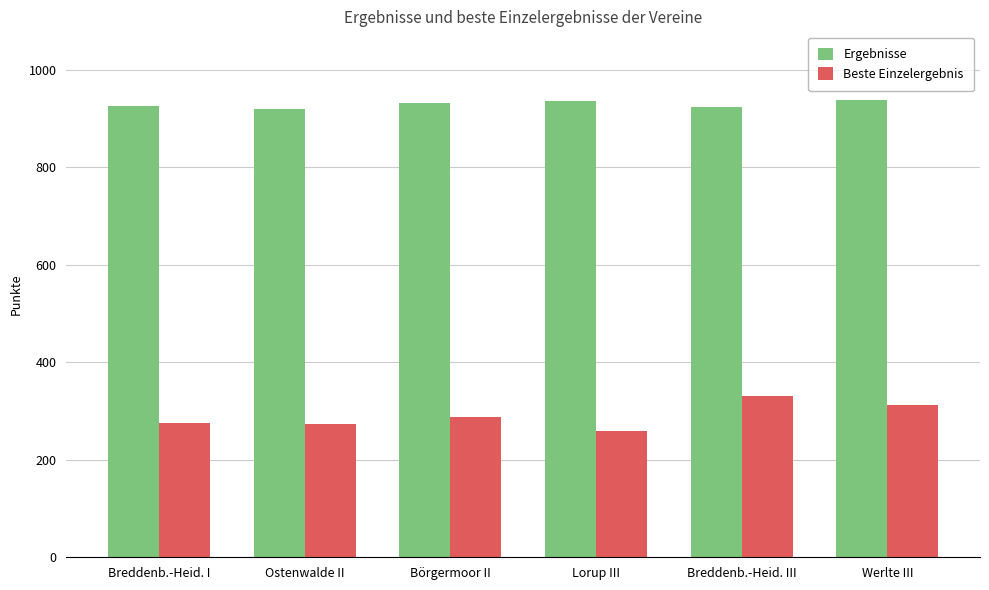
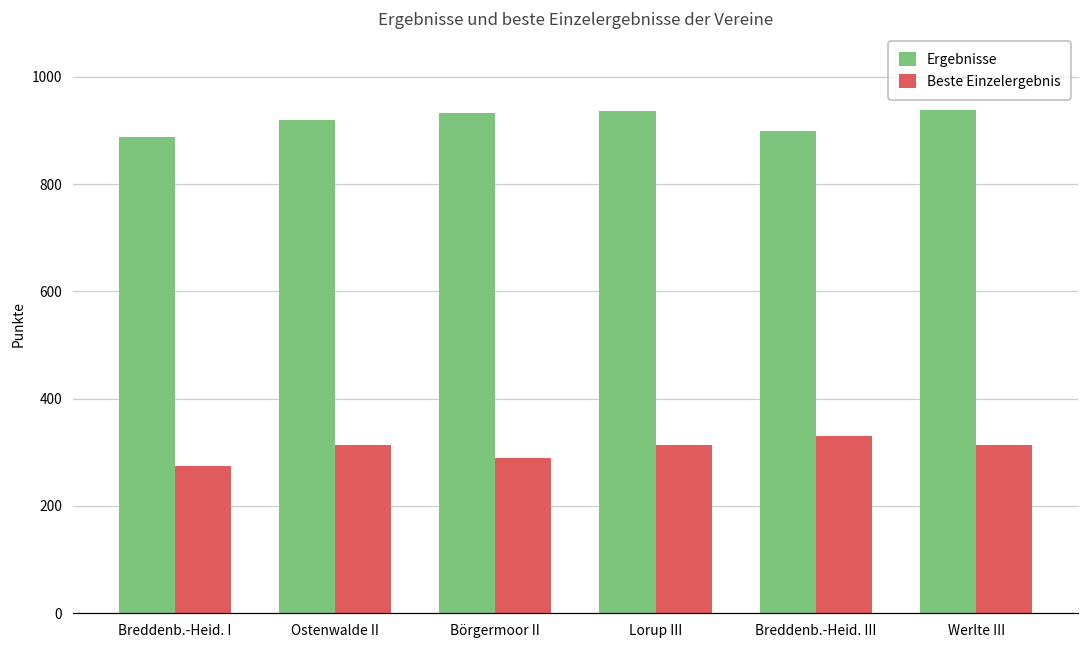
Ergebnisse, Breddenb.-Heid. I: 930 -> 890
Beste Einzelergebnis, Ostenwalde II: 270 -> 310
Beste Einzelergebnis, Lorup III: 260 -> 310
Ergebnisse, Breddenb.-Heid. III: 920 -> 900
